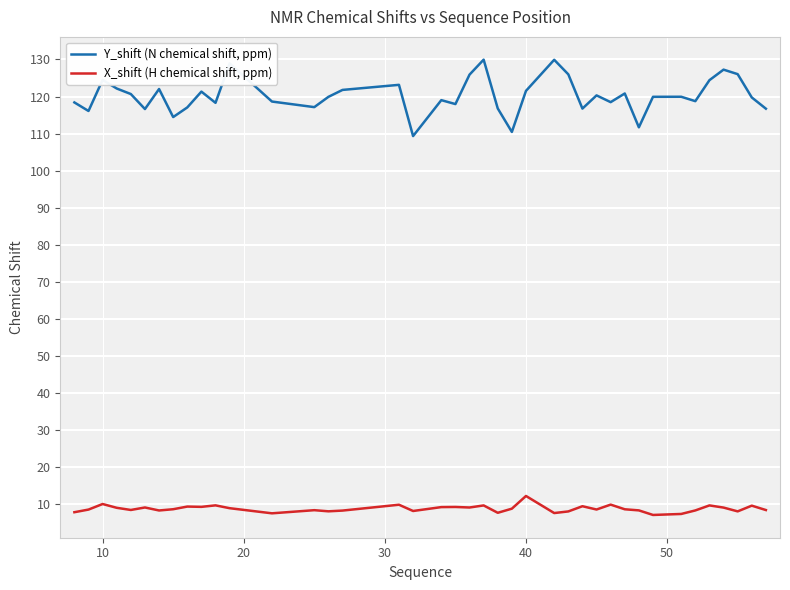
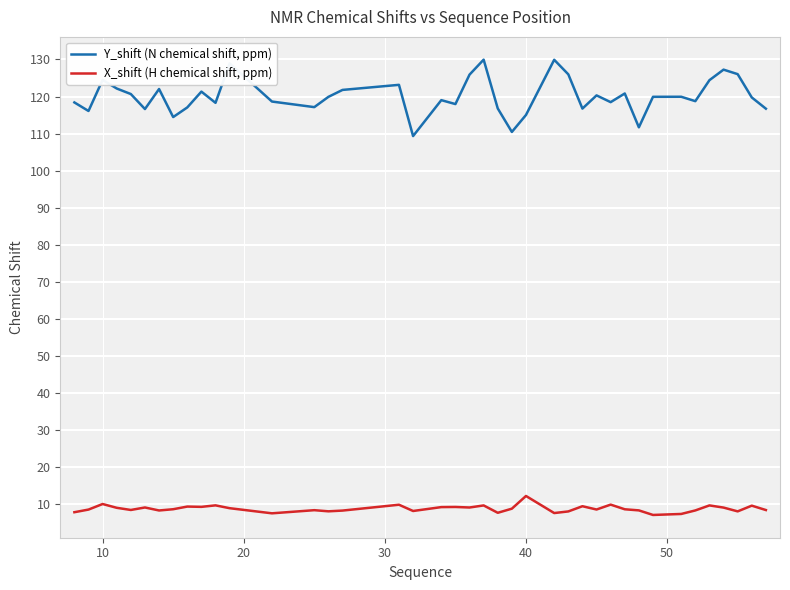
Y_shift (N chemical shift, ppm), 40: 122 -> 115
